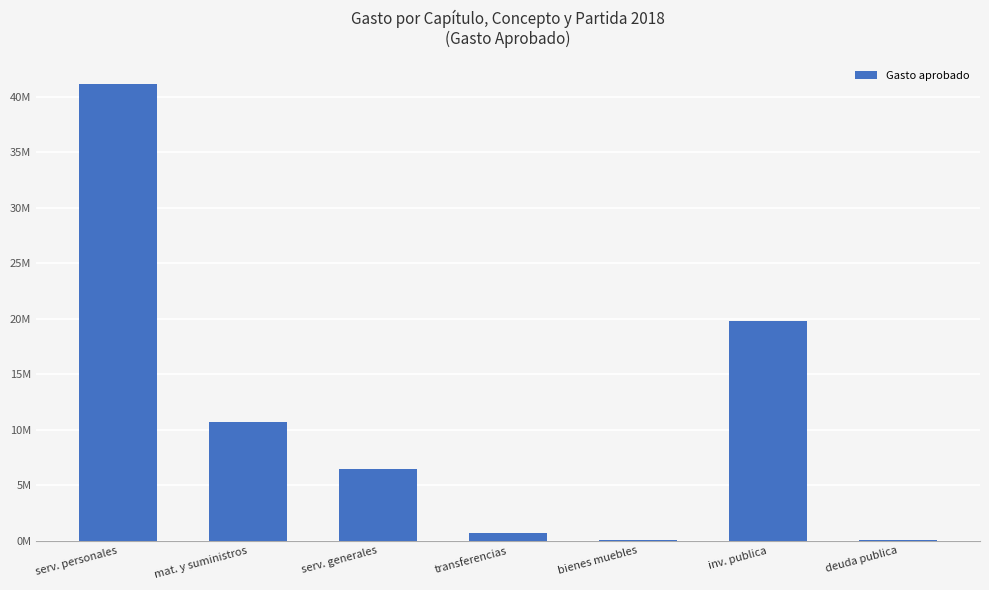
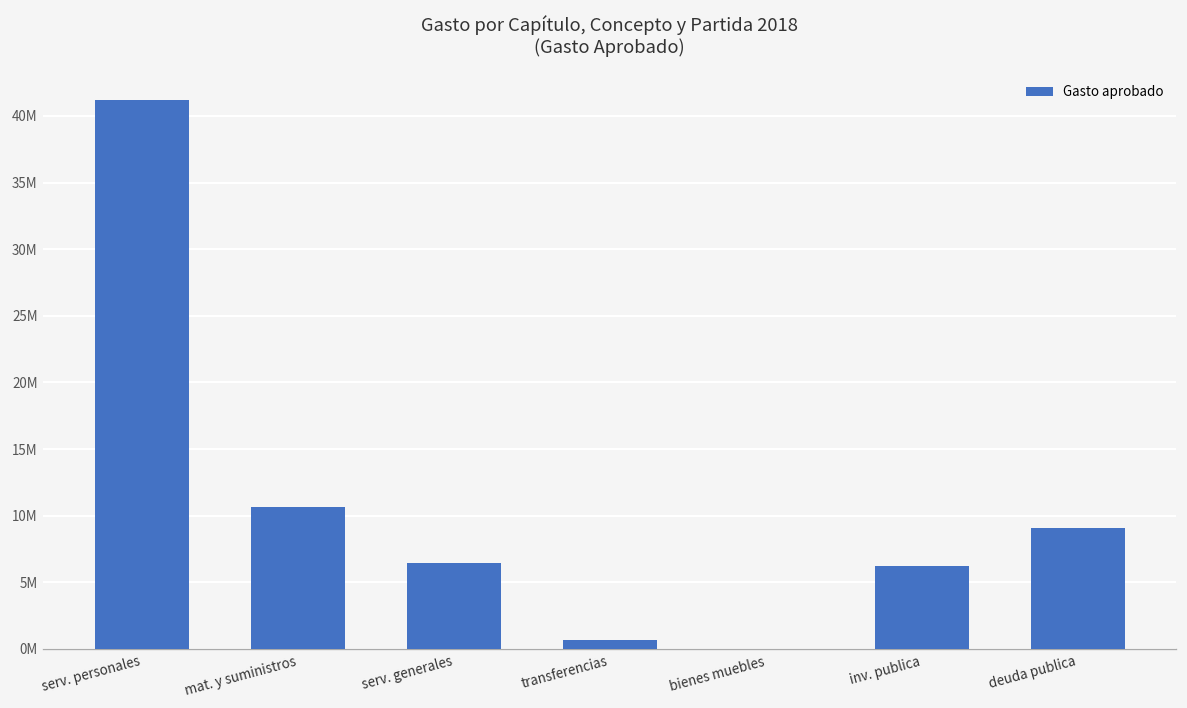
inv. publica: 19800000 -> 6200000
deuda publica: 0 -> 9100000
